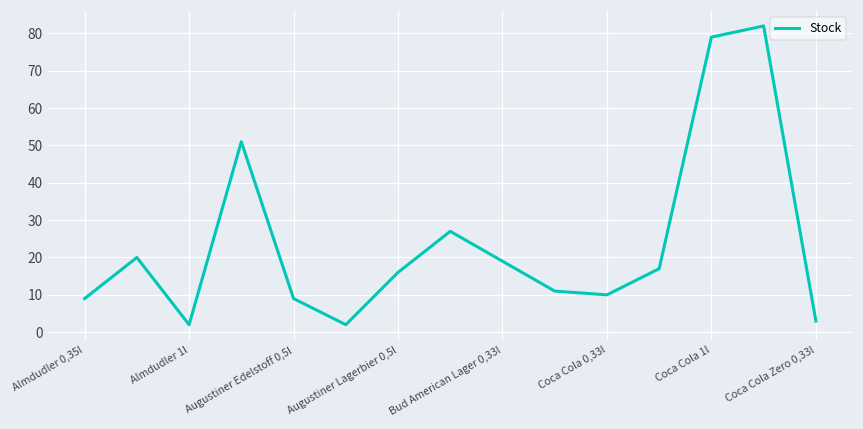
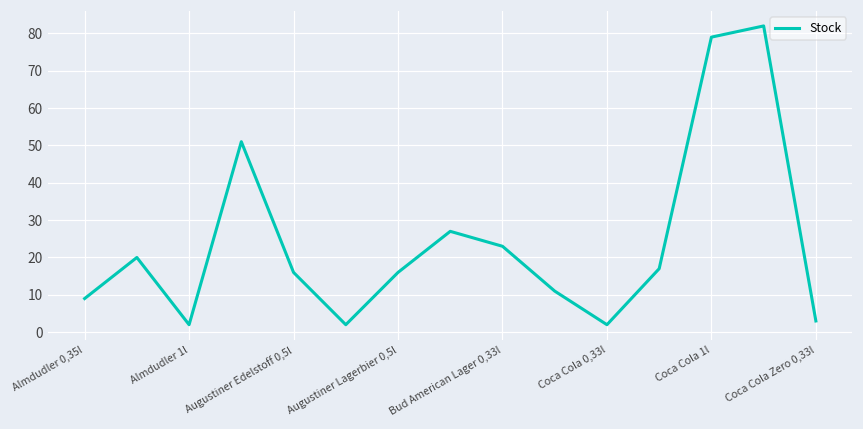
Augustiner Edelstoff 0,5l: 9 -> 16
Bud American Lager 0,33l: 19 -> 23
Coca Cola 0,33l: 10 -> 2
